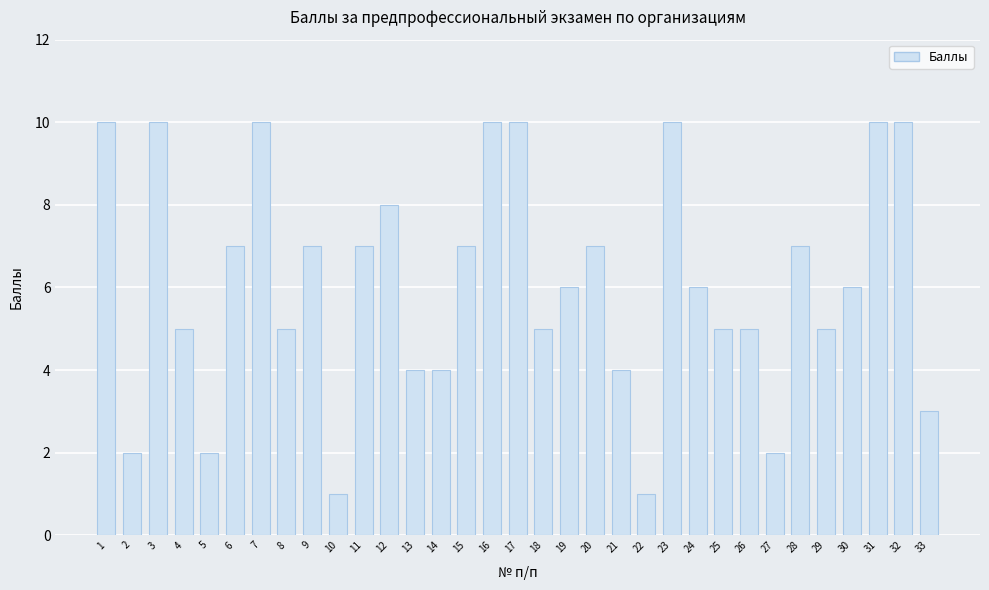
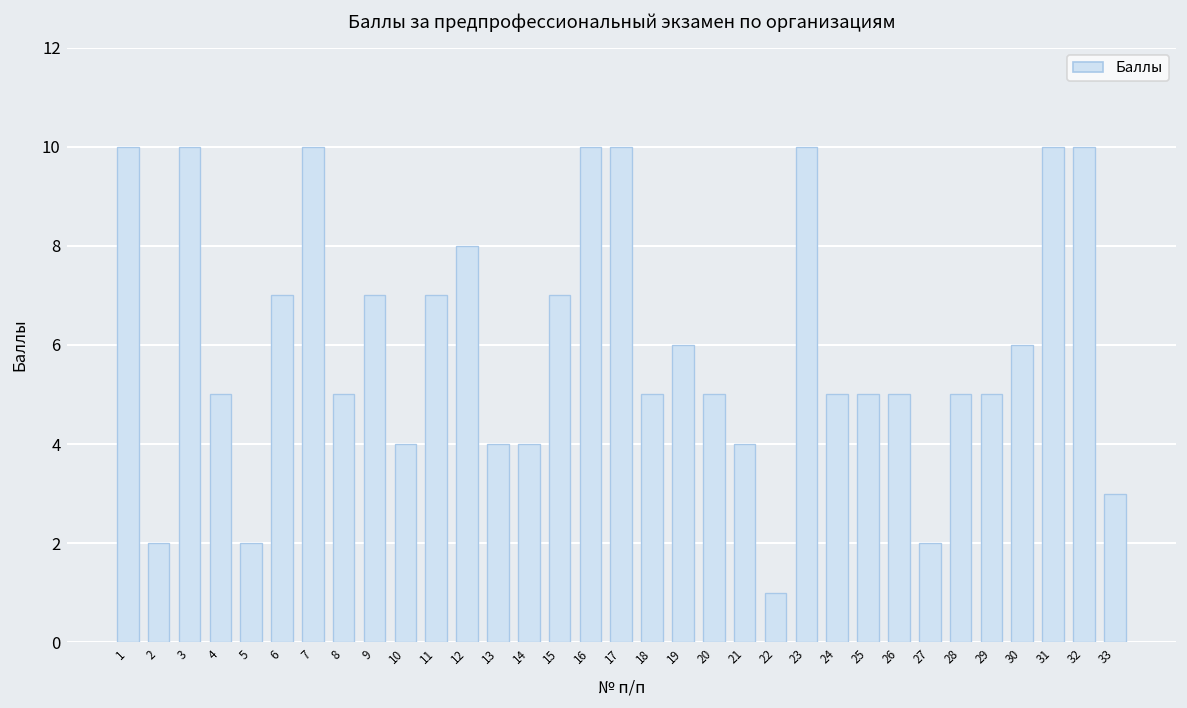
10: 1 -> 4
20: 7 -> 5
24: 6 -> 5
28: 7 -> 5
